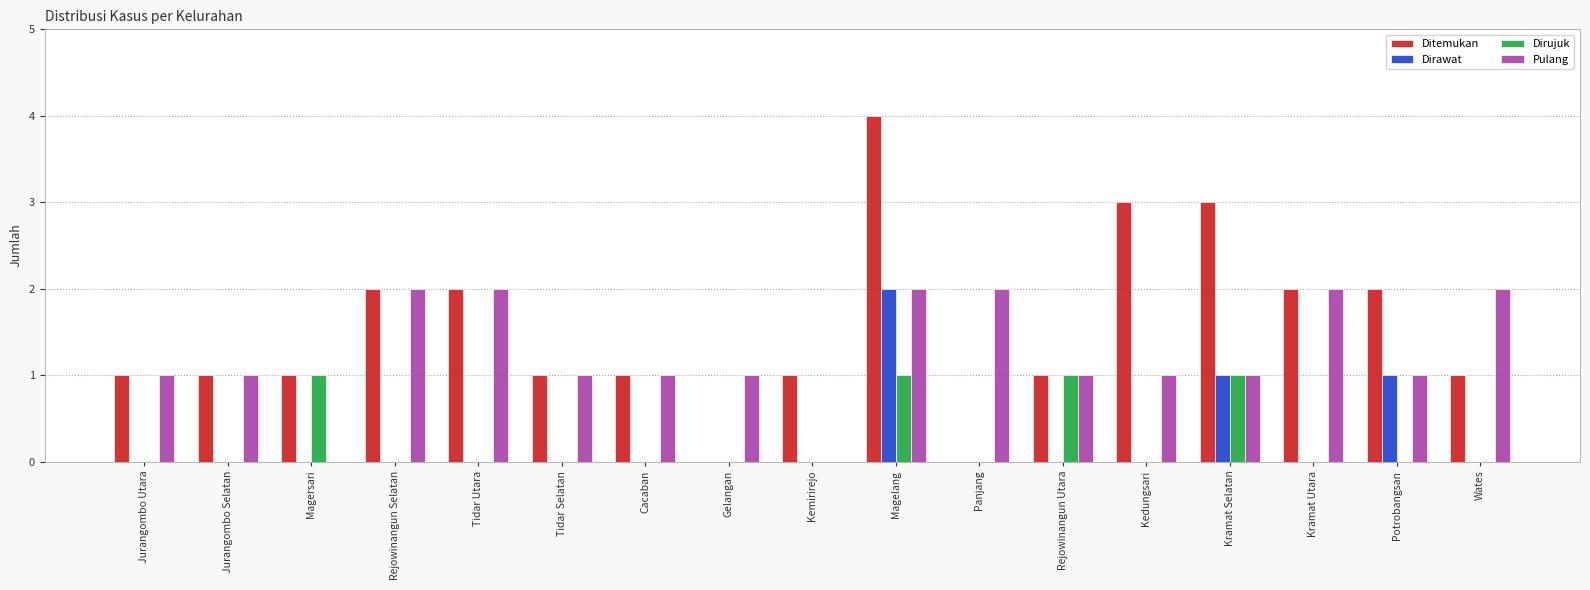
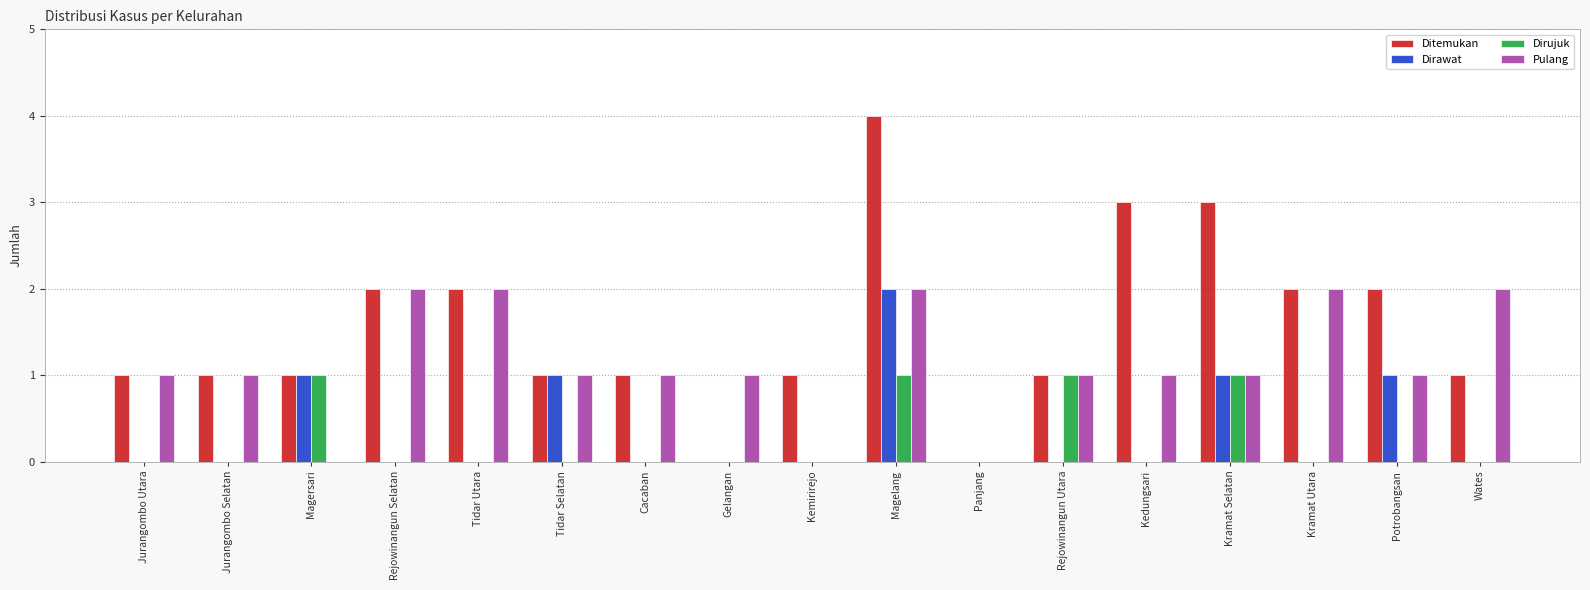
Dirawat, Magersari: 0 -> 1
Dirawat, Tidar Selatan: 0 -> 1
Pulang, Panjang: 2 -> 0
